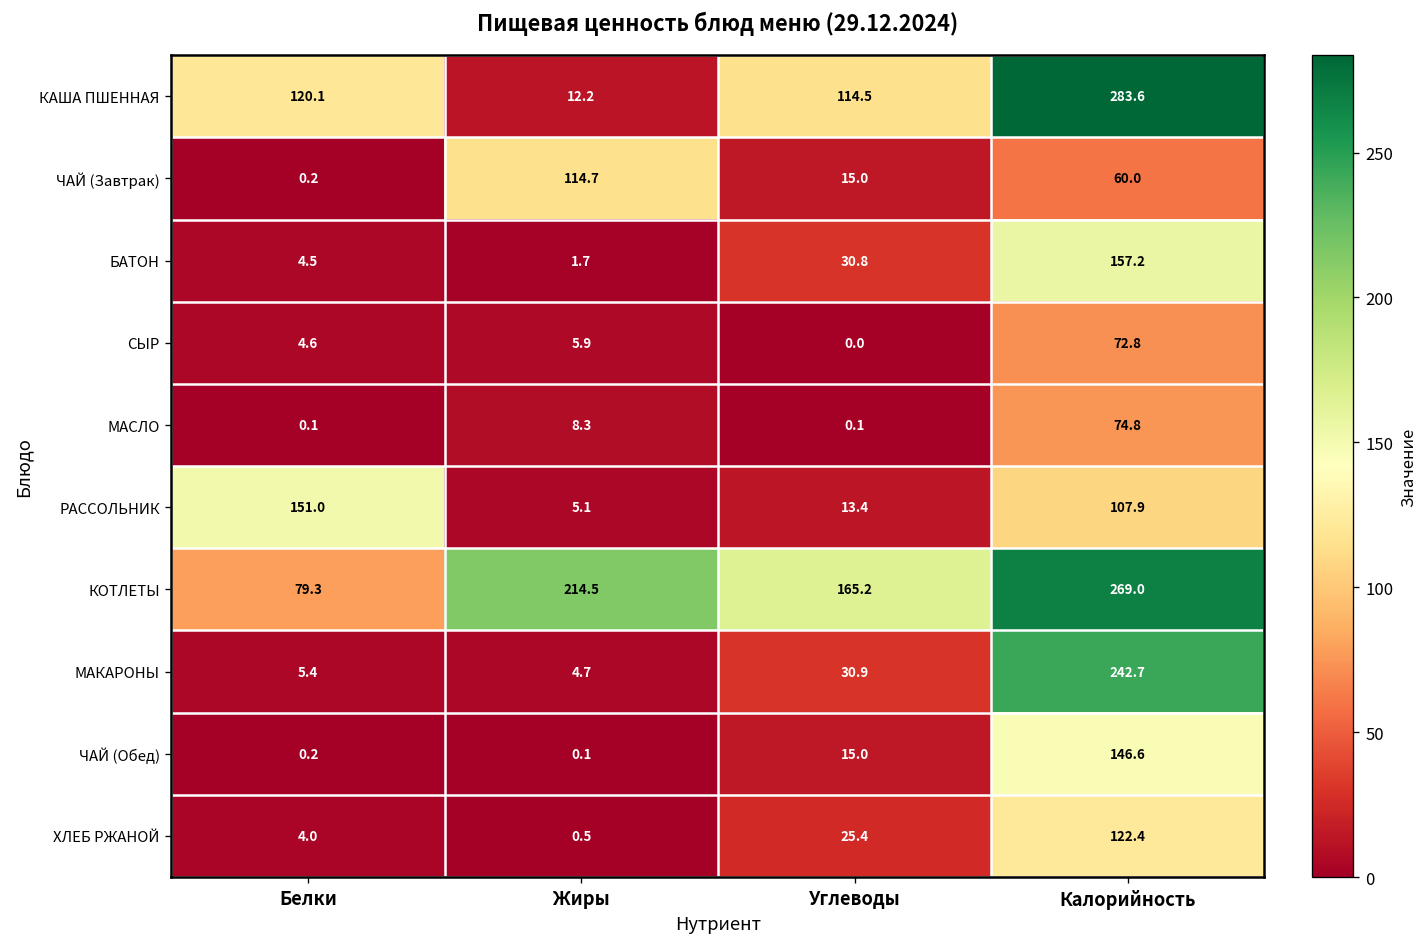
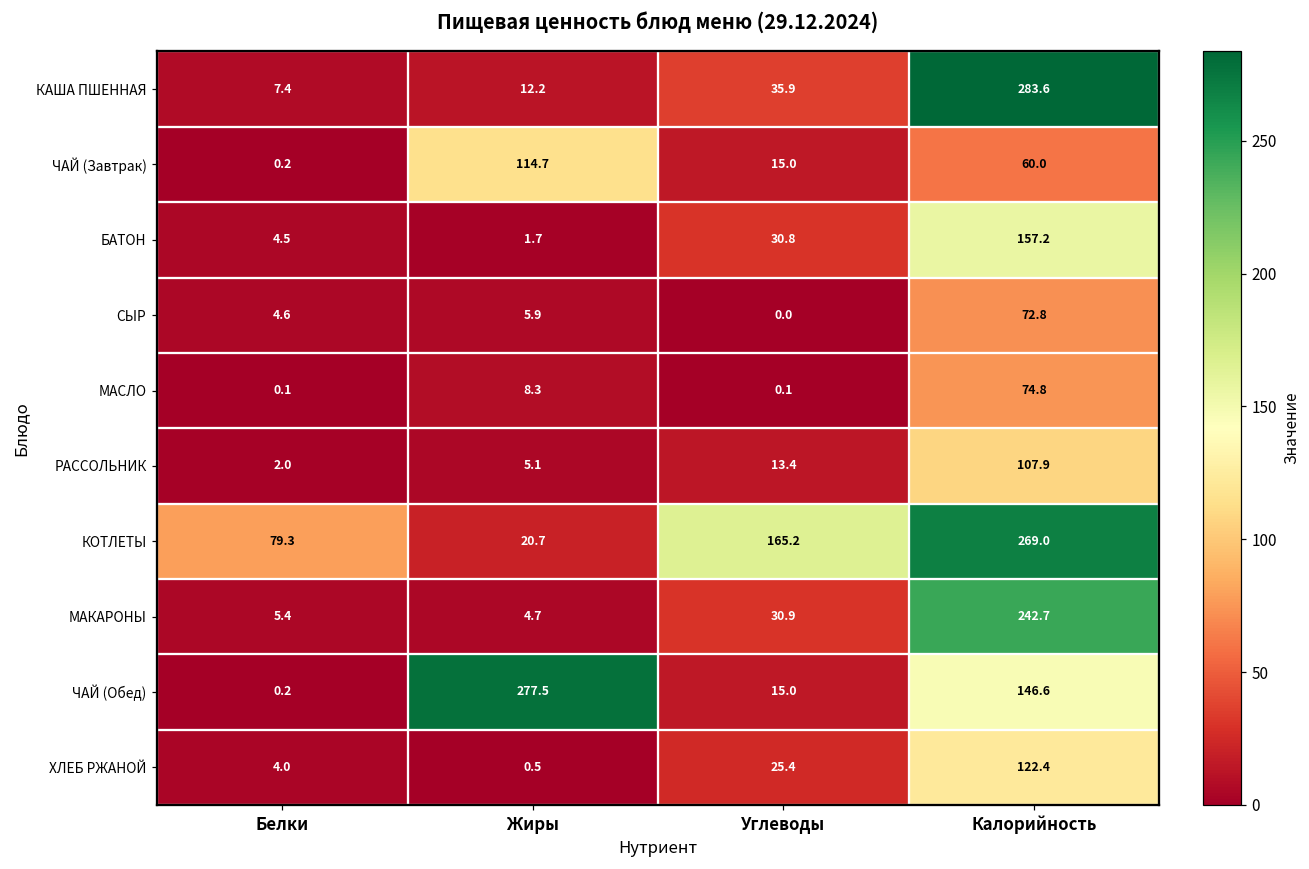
КАША ПШЕННАЯ, Белки: 120.1 -> 7.4
КАША ПШЕННАЯ, Углеводы: 114.5 -> 35.9
РАССОЛЬНИК, Белки: 151.0 -> 2.0
КОТЛЕТЫ, Жиры: 214.5 -> 20.7
ЧАЙ (Обед), Жиры: 0.1 -> 277.5
